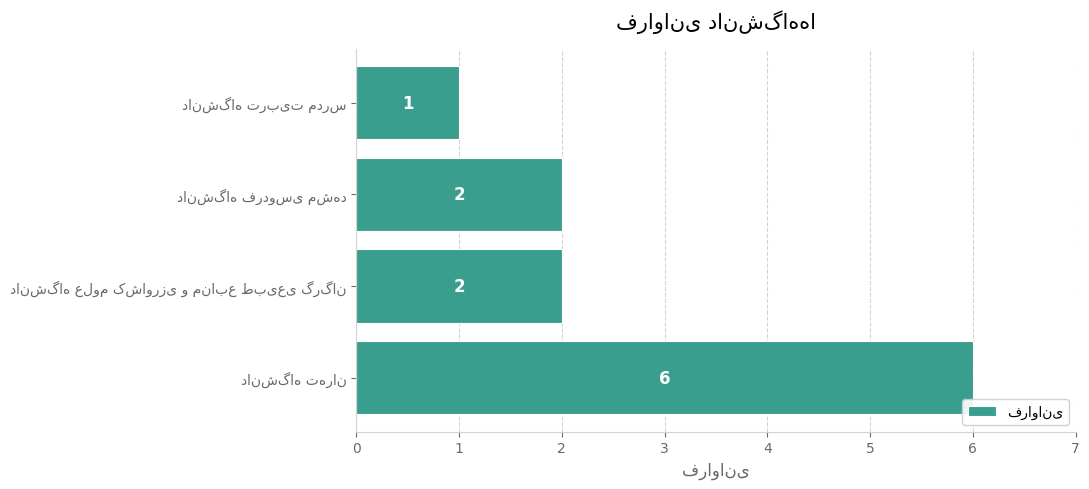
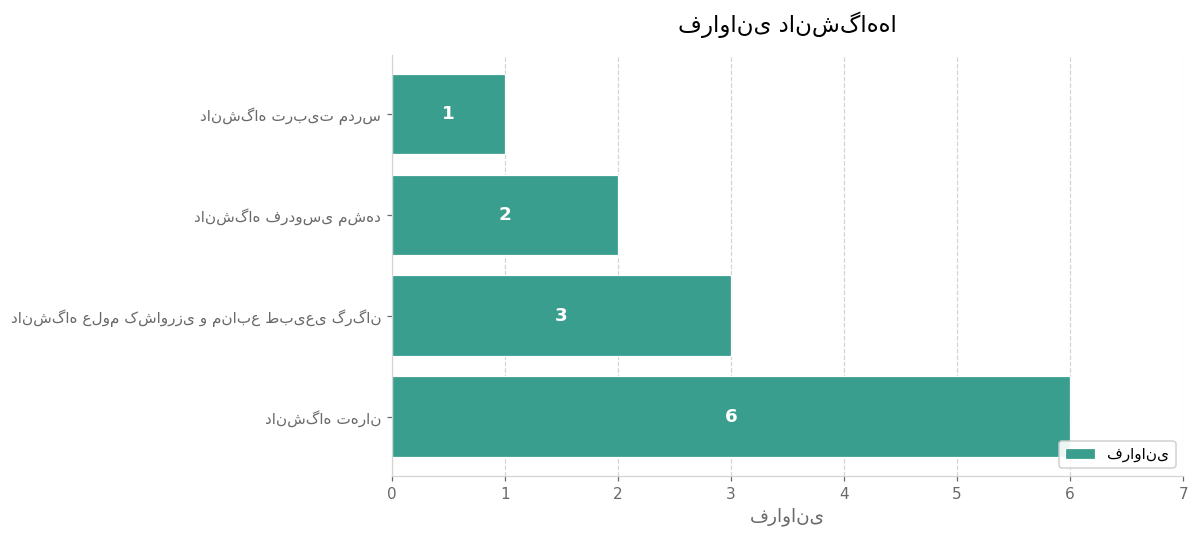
دانشگاه علوم کشاورزی و منابع طبیعی گرگان: 2 -> 3
